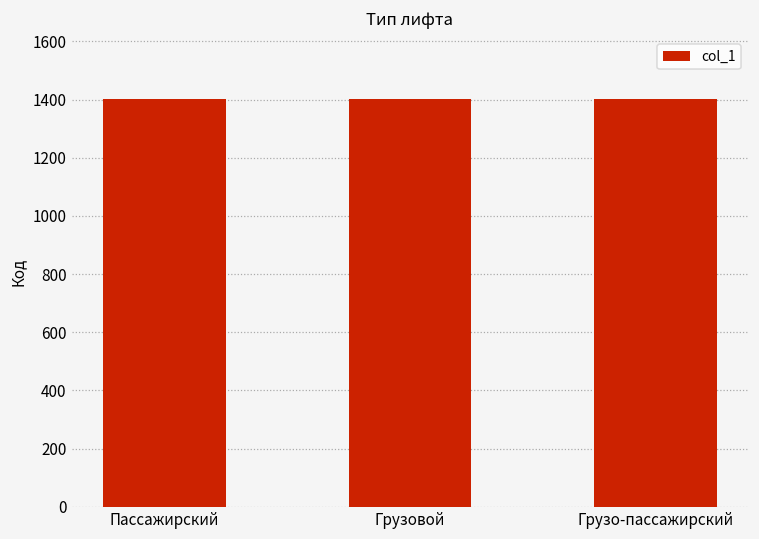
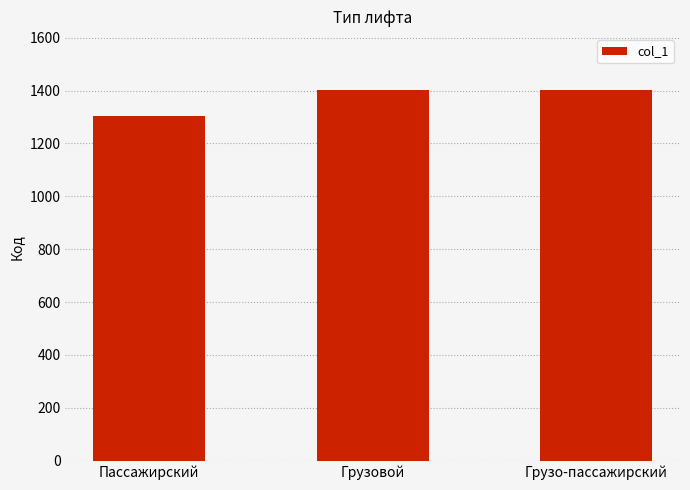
Пассажирский: 1400 -> 1300
